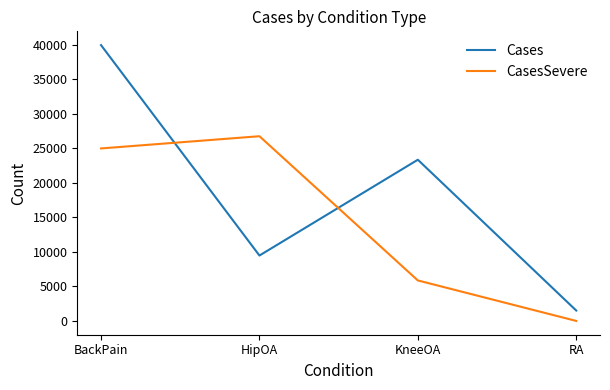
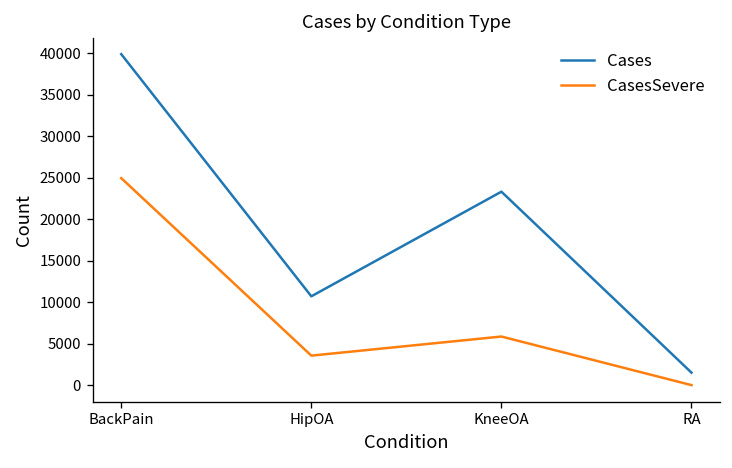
Cases, HipOA: 9000 -> 11000
CasesSevere, HipOA: 27000 -> 4000
